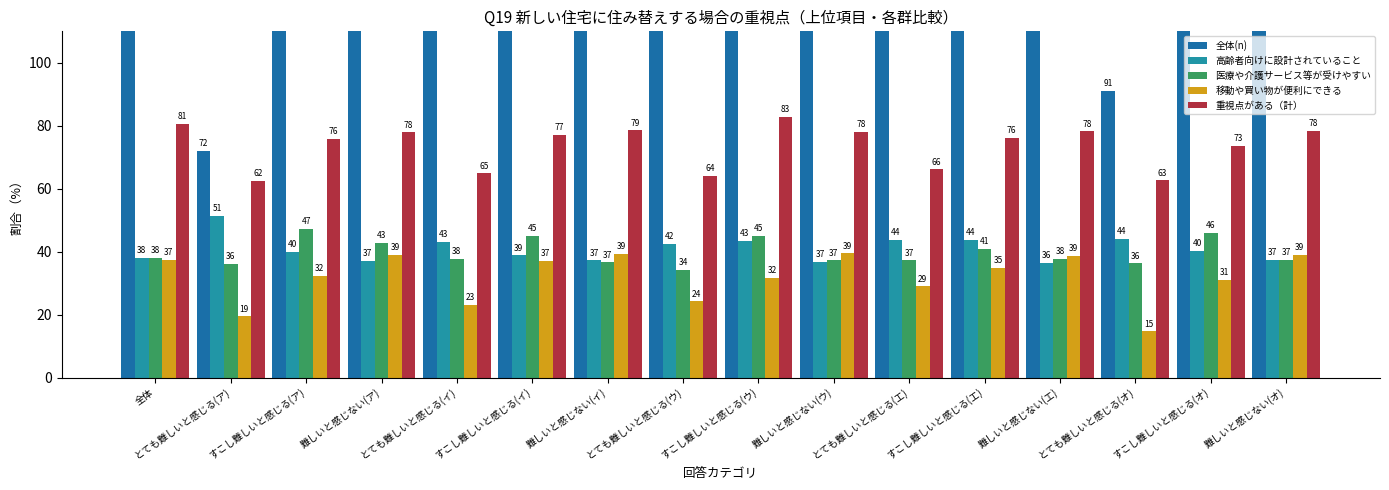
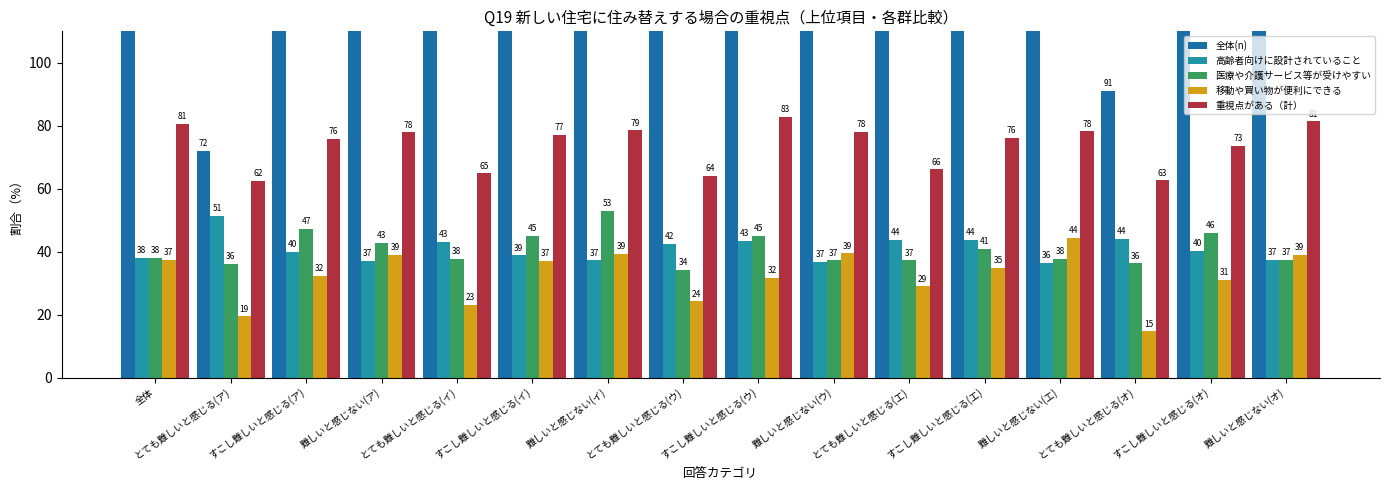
医療や介護サービス等が受けやすい, 難しいと感じない(イ): 37 -> 53
移動や買い物が便利にできる, 難しいと感じない(エ): 39 -> 44
重視点がある（計）, 難しいと感じない(オ): 78 -> 81
